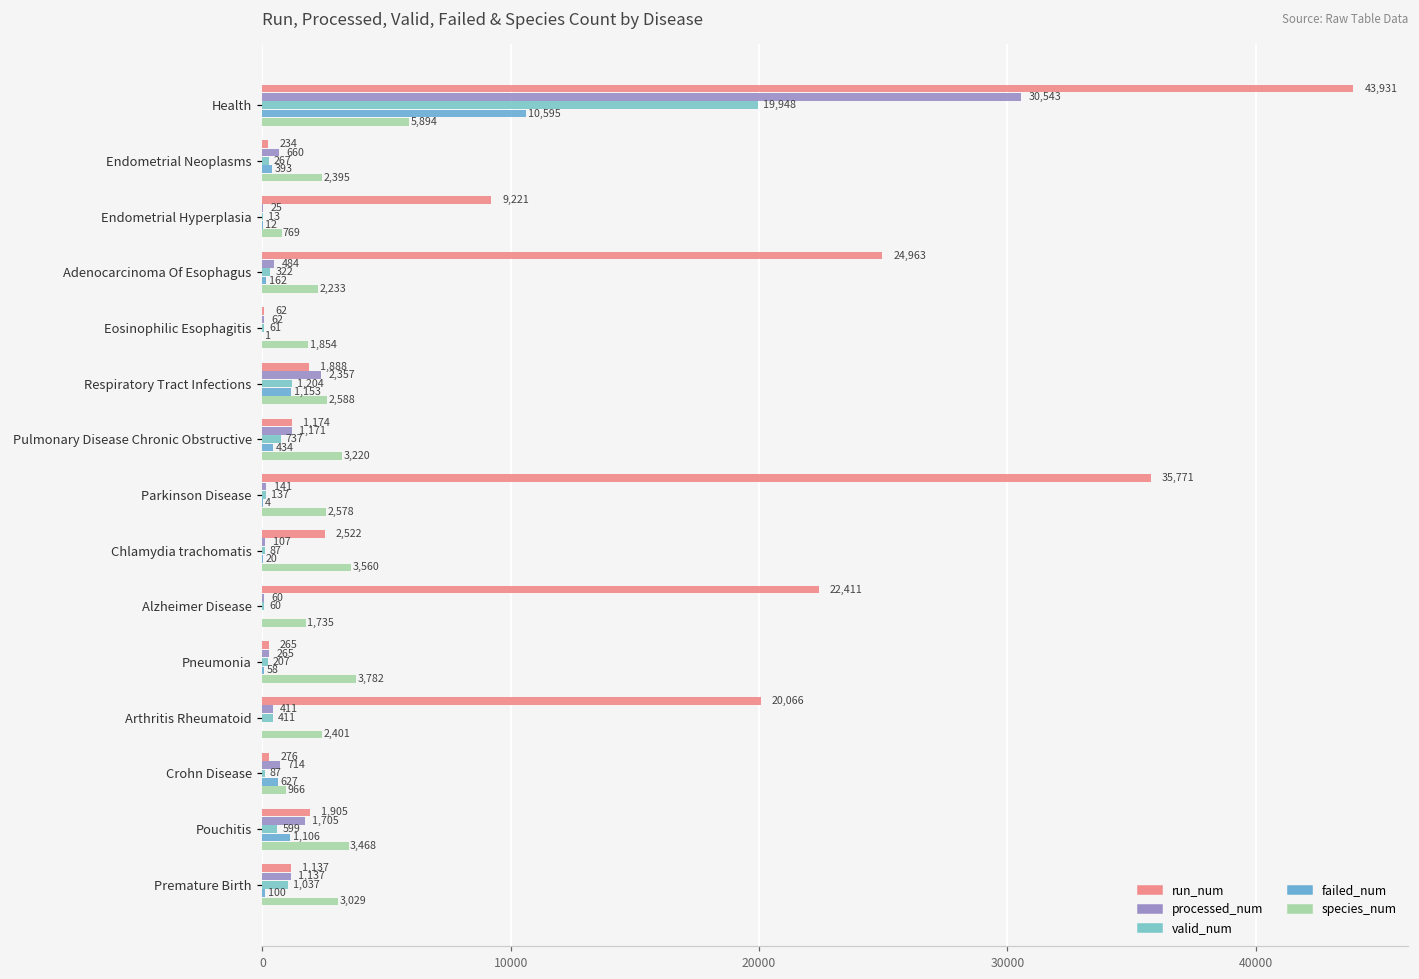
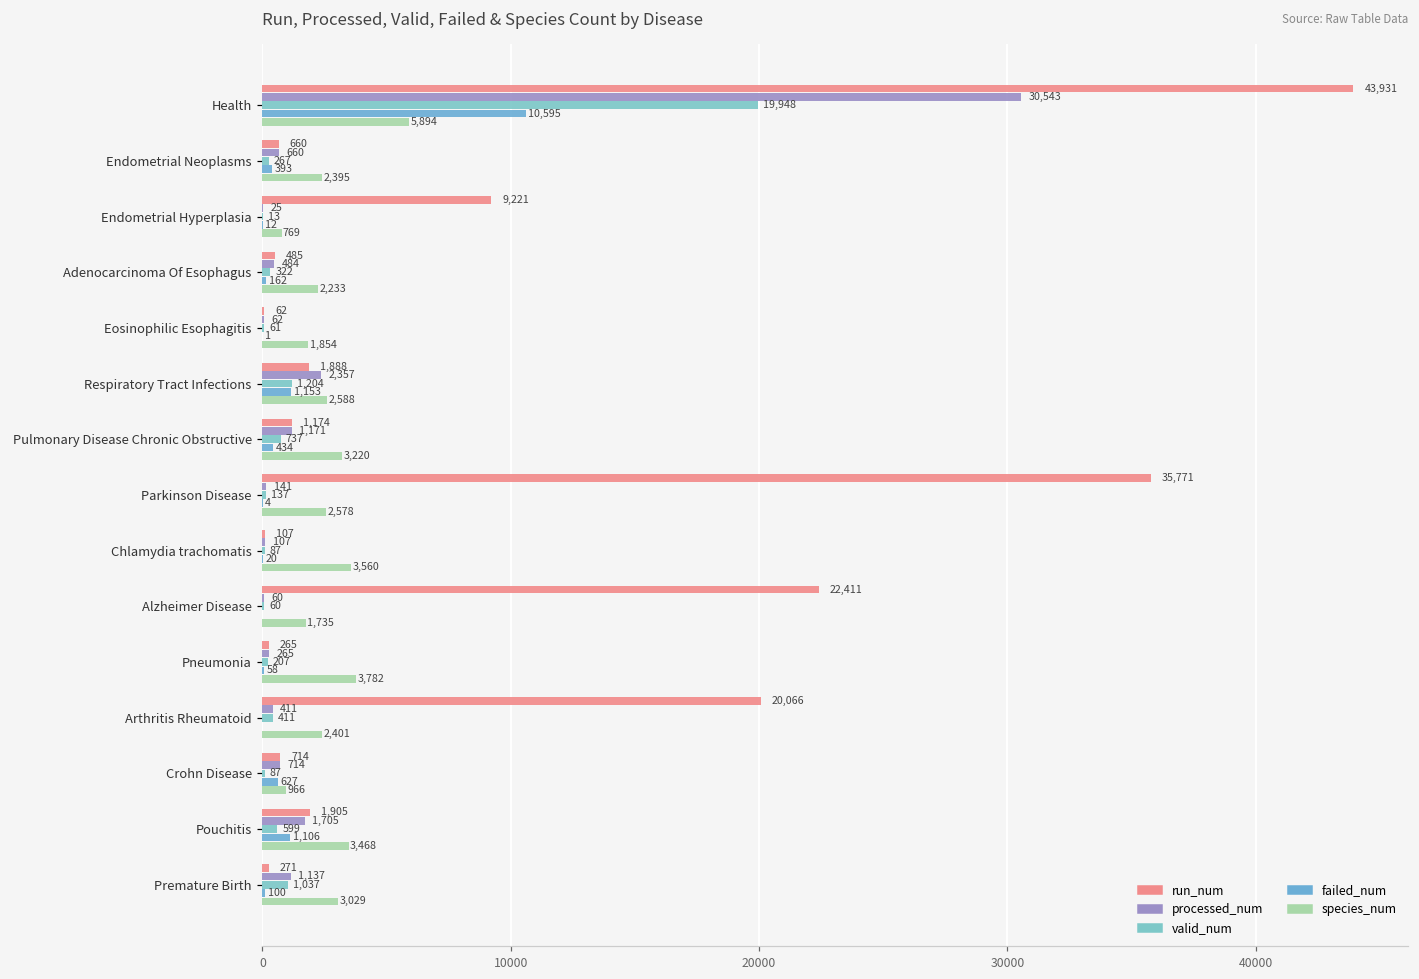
run_num, Endometrial Neoplasms: 234 -> 660
run_num, Adenocarcinoma Of Esophagus: 24,963 -> 485
run_num, Chlamydia trachomatis: 2,522 -> 107
run_num, Crohn Disease: 276 -> 714
run_num, Premature Birth: 1,137 -> 271
